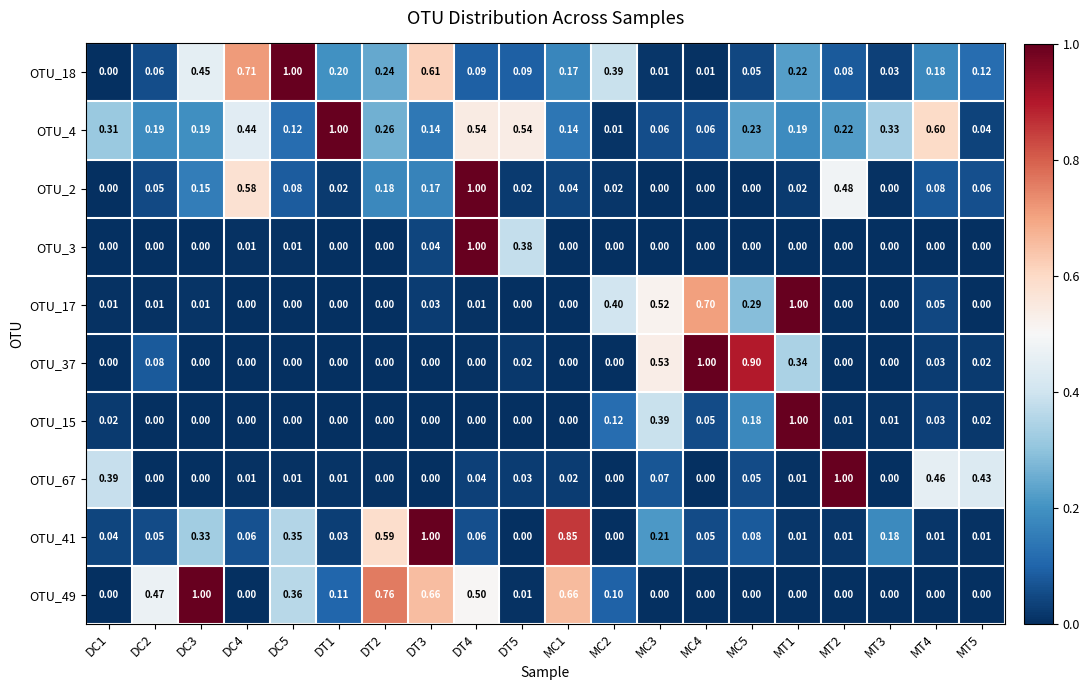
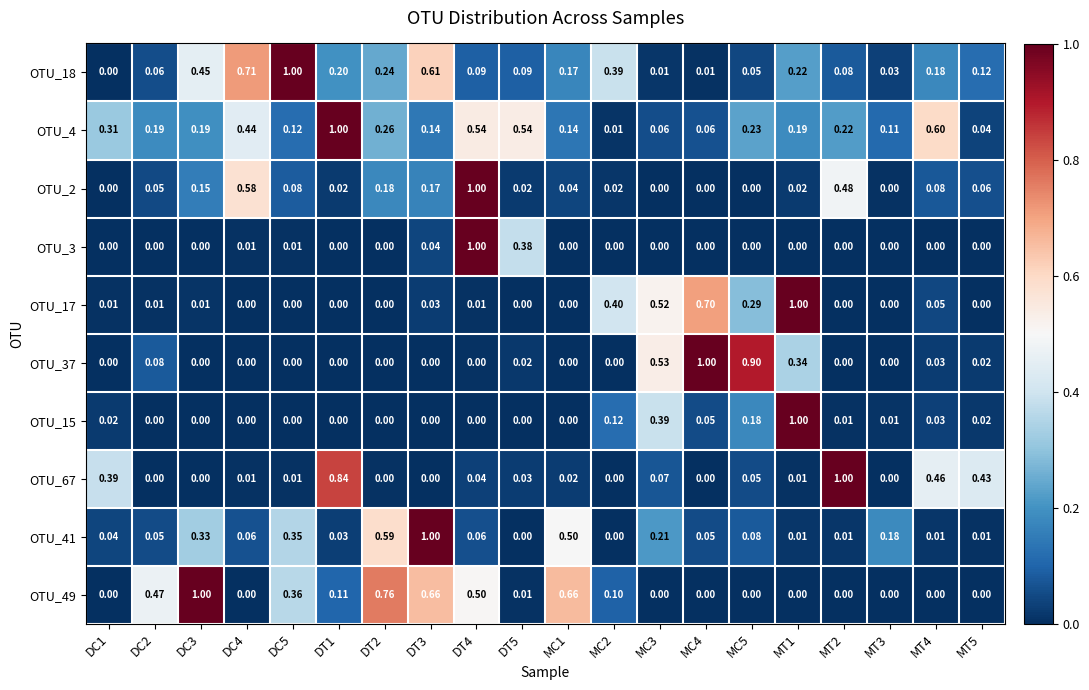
OTU_4, MT3: 0.33 -> 0.11
OTU_67, DT1: 0.01 -> 0.84
OTU_41, MC1: 0.85 -> 0.50
